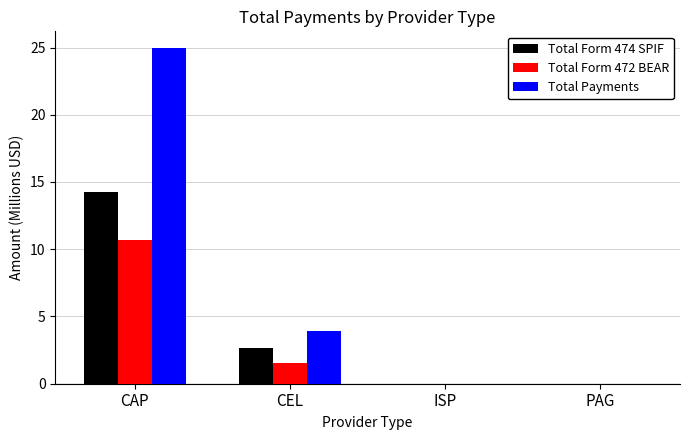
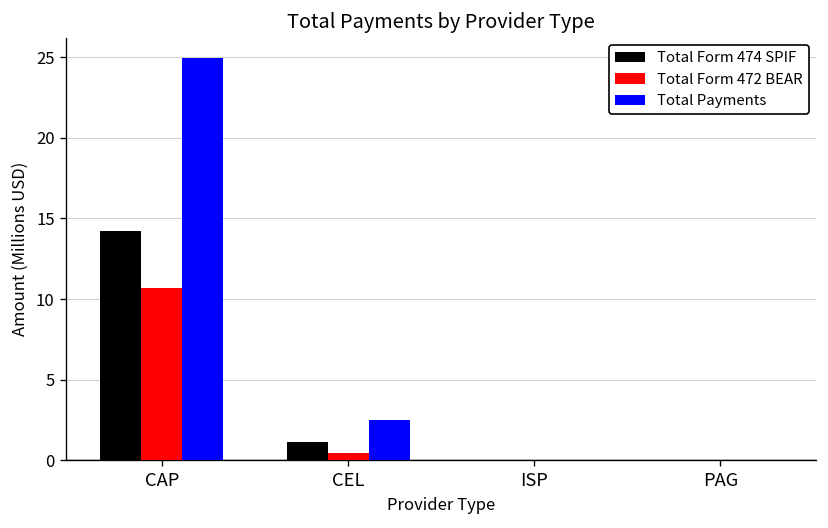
Total Form 474 SPIF, CEL: 2.7 -> 1.1
Total Form 472 BEAR, CEL: 1.6 -> 0.4
Total Payments, CEL: 3.9 -> 2.5
